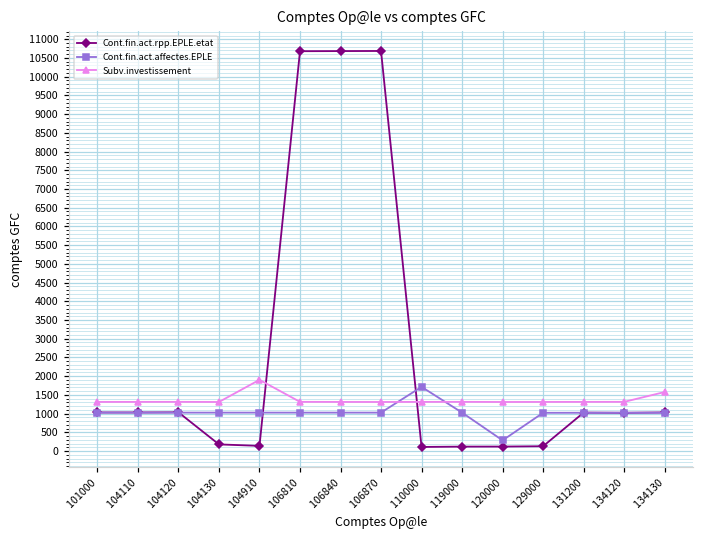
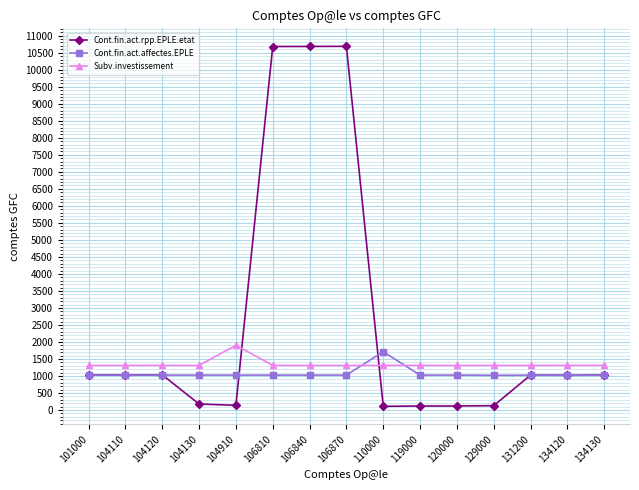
Cont.fin.act.affectes.EPLE, 120000: 300 -> 1000
Subv.investissement, 134130: 1600 -> 1300
